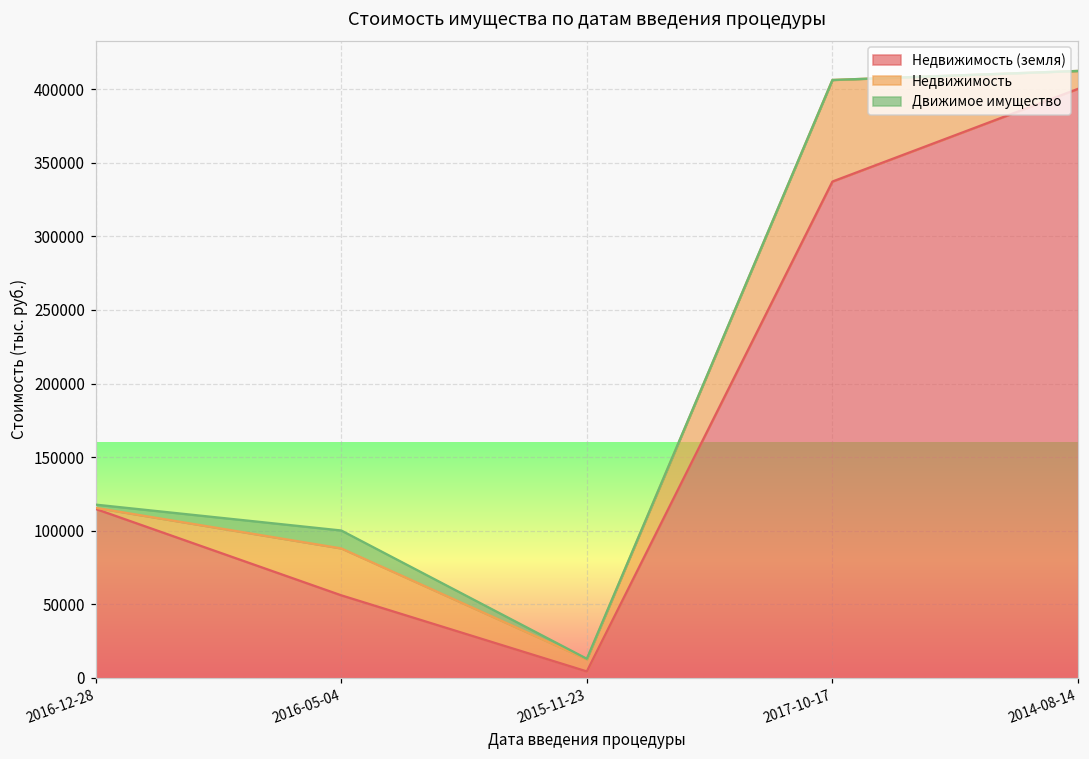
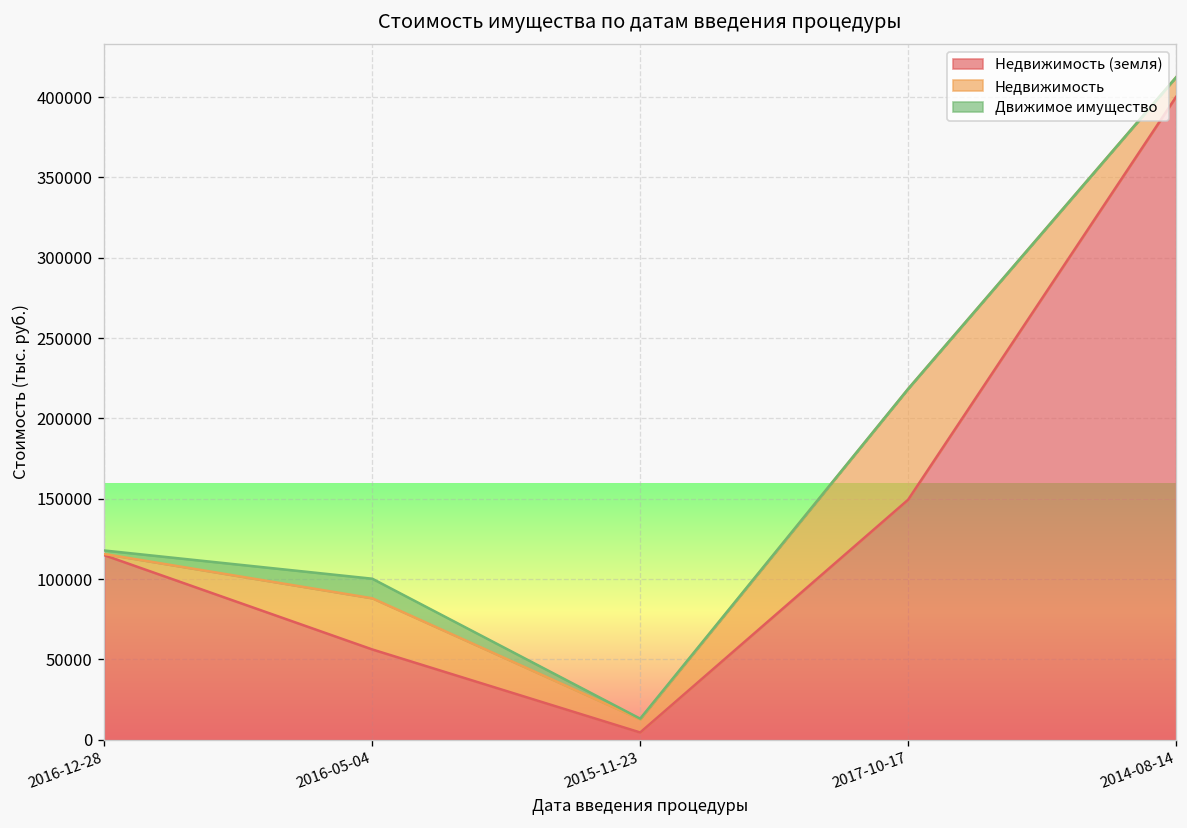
Недвижимость (земля), 2017-10-17: 337000 -> 149000
